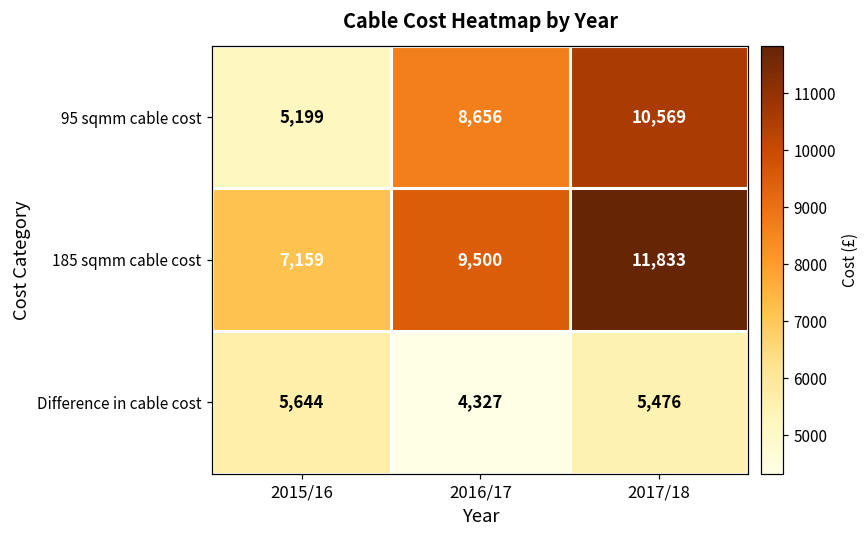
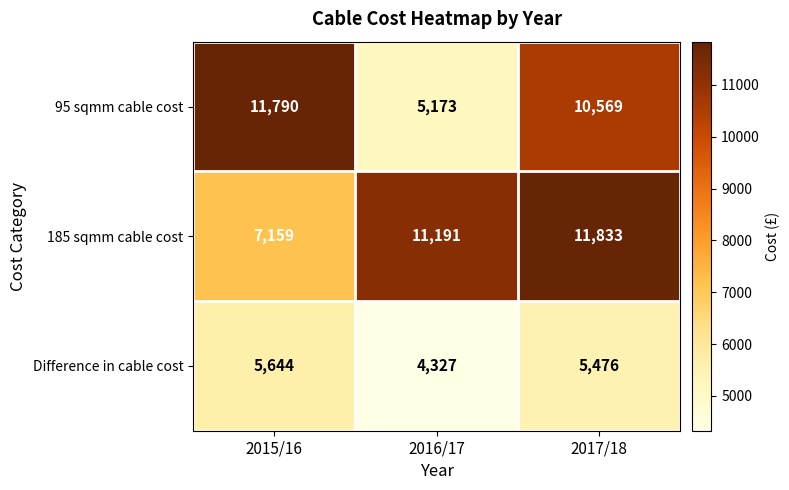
95 sqmm cable cost, 2015/16: 5,199 -> 11,790
95 sqmm cable cost, 2016/17: 8,656 -> 5,173
185 sqmm cable cost, 2016/17: 9,500 -> 11,191
